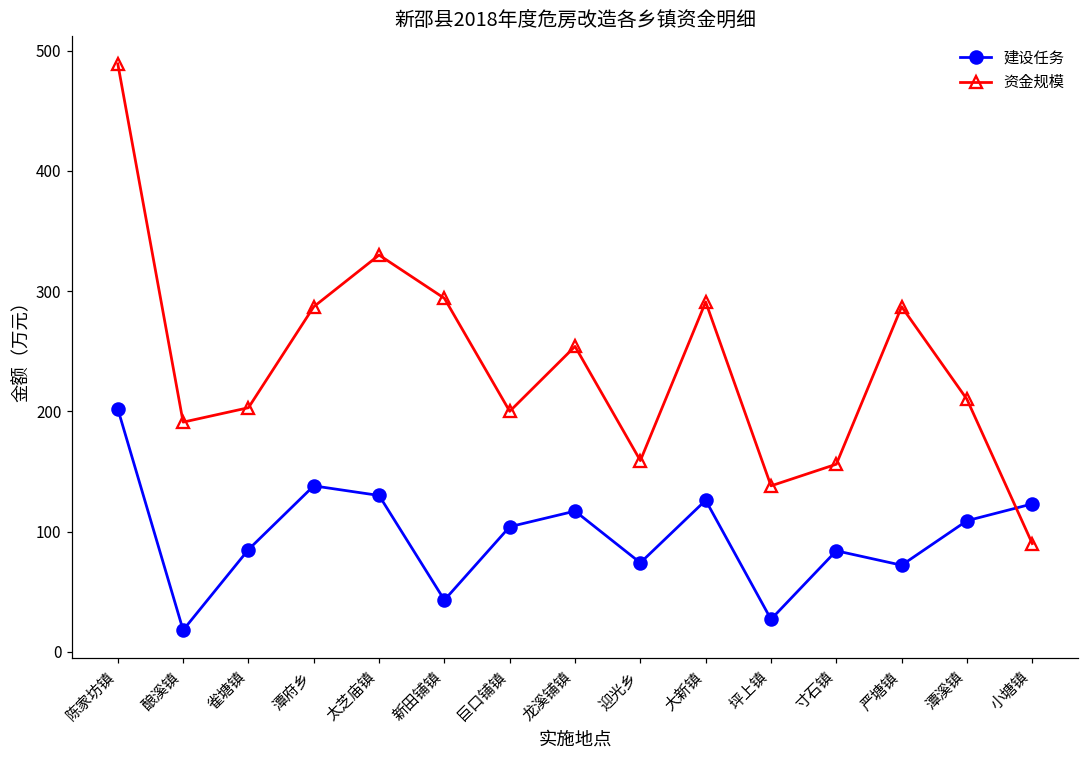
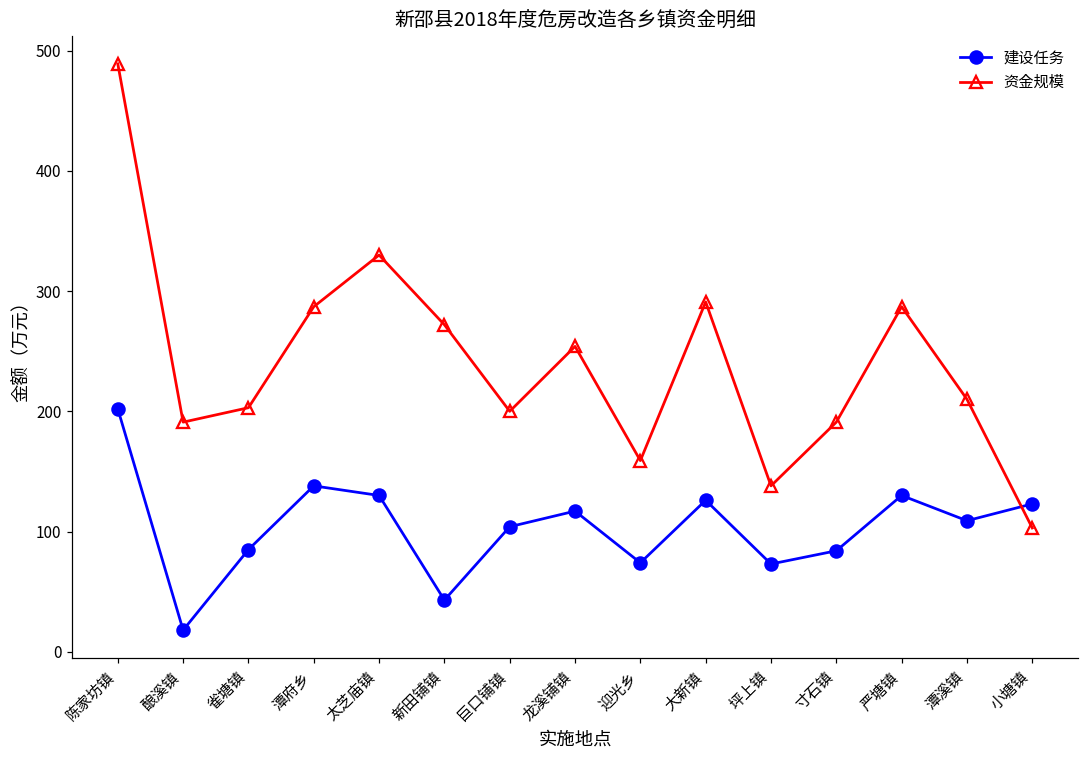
资金规模, 新田铺镇: 294 -> 272
建设任务, 坪上镇: 27 -> 73
资金规模, 寸石镇: 156 -> 191
建设任务, 严塘镇: 72 -> 130
资金规模, 小塘镇: 90 -> 103
